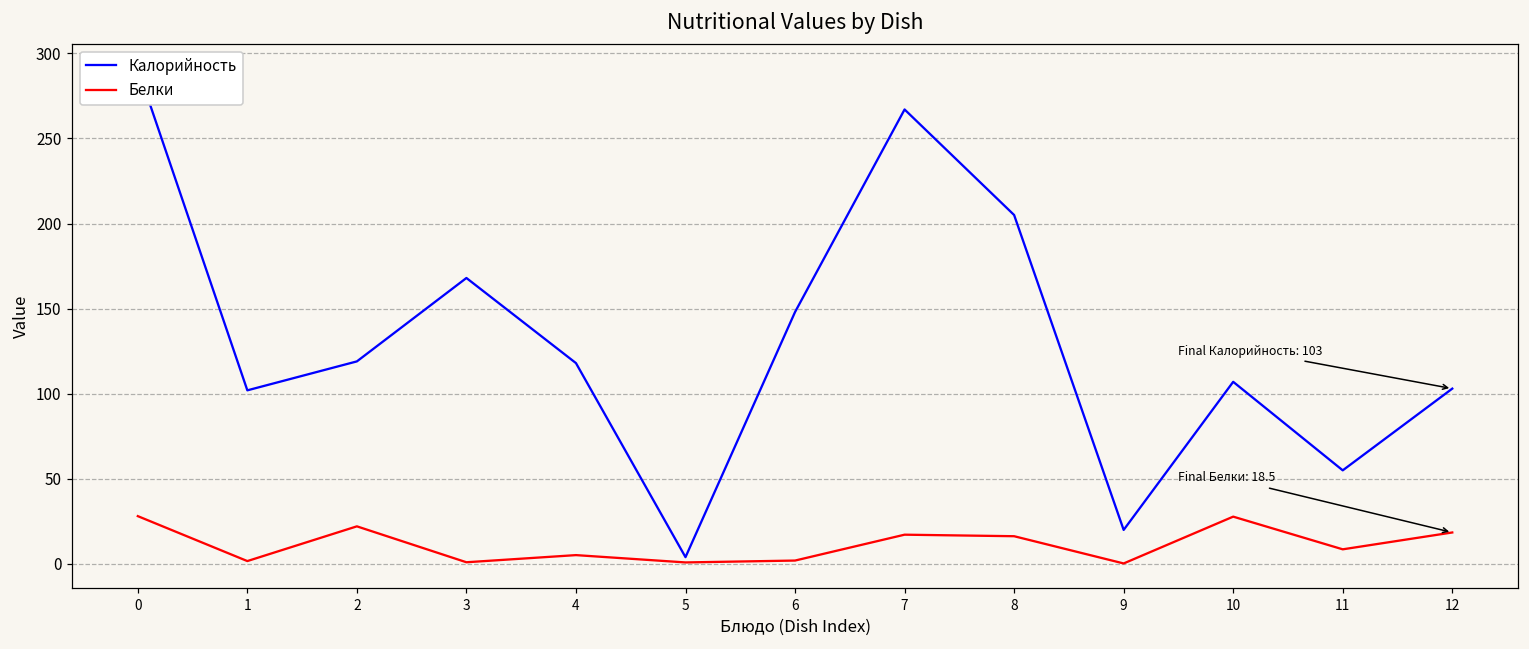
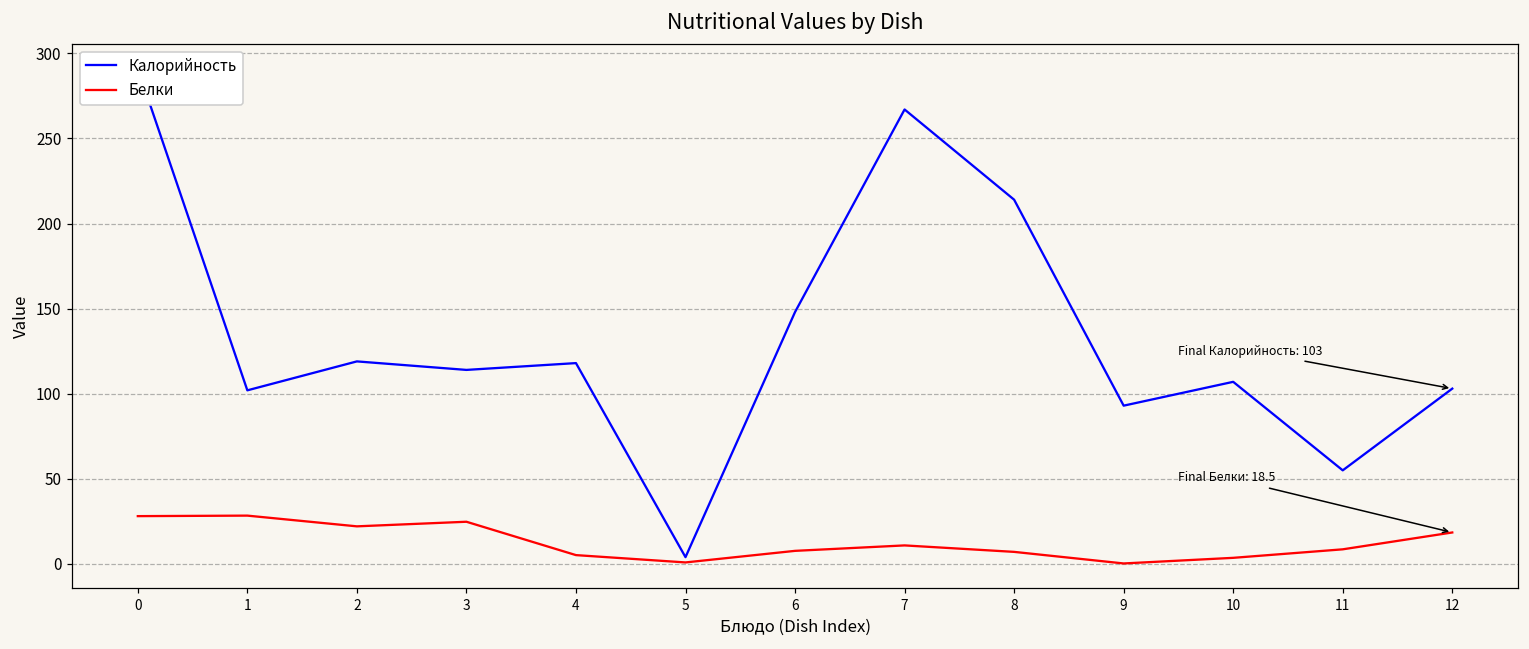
Белки, 1: 2 -> 28
Калорийность, 3: 168 -> 114
Белки, 3: 1 -> 25
Белки, 6: 2 -> 8
Белки, 7: 17 -> 11
Калорийность, 8: 205 -> 214
Белки, 8: 16 -> 7
Калорийность, 9: 20 -> 93
Белки, 10: 28 -> 4
